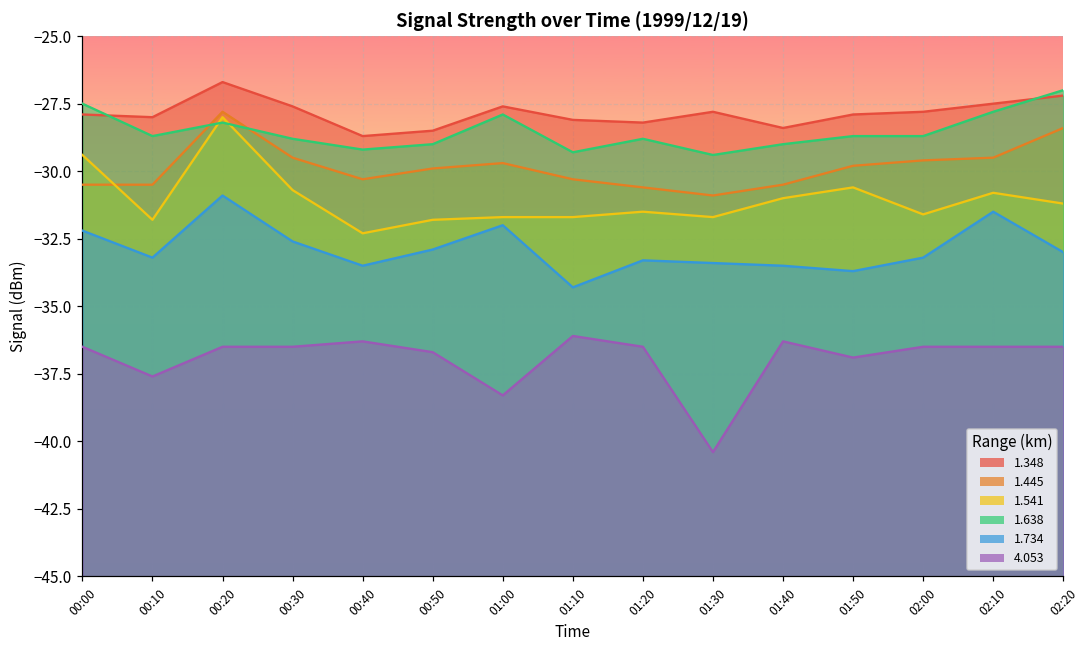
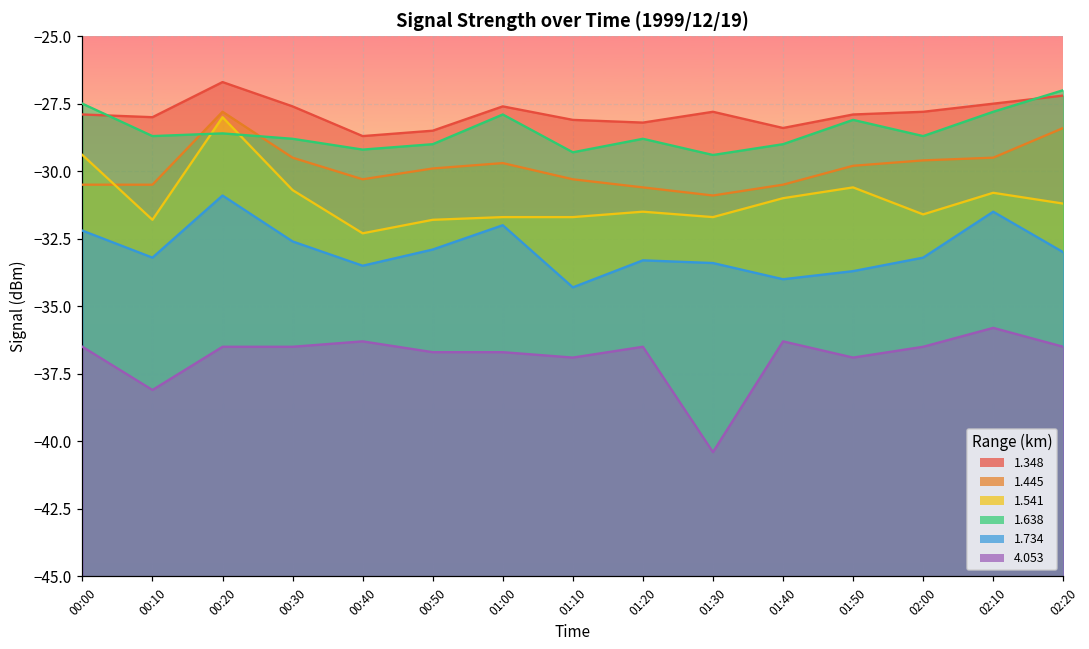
4.053, 00:10: -37.6 -> -38.1
1.638, 00:20: -28.2 -> -28.6
4.053, 01:00: -38.3 -> -36.7
4.053, 01:10: -36.1 -> -36.9
1.734, 01:40: -33.5 -> -34.0
1.638, 01:50: -28.7 -> -28.1
4.053, 02:10: -36.5 -> -35.8
